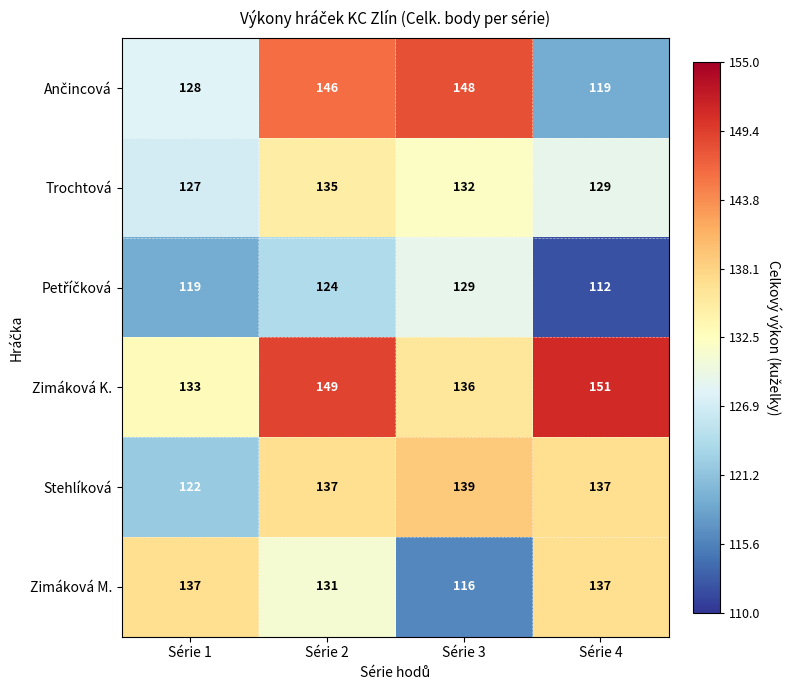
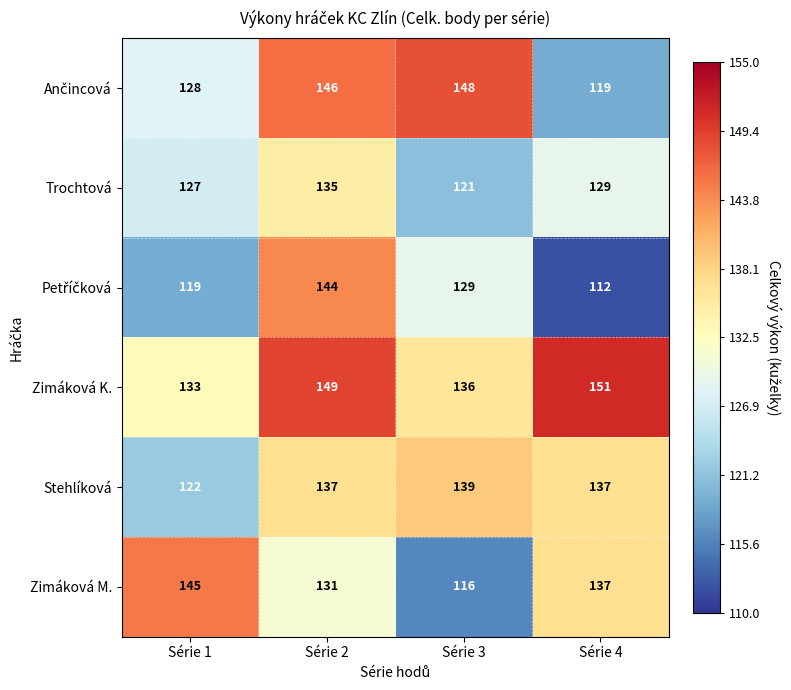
Trochtová, Série 3: 132 -> 121
Petříčková, Série 2: 124 -> 144
Zimáková M., Série 1: 137 -> 145
